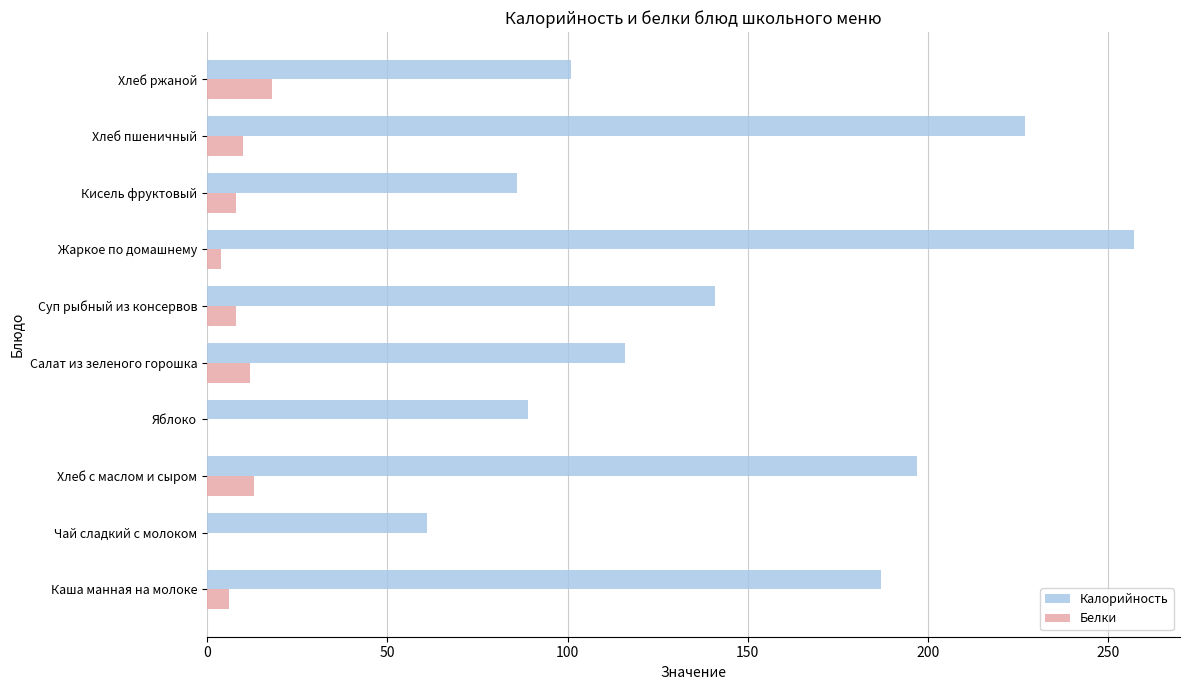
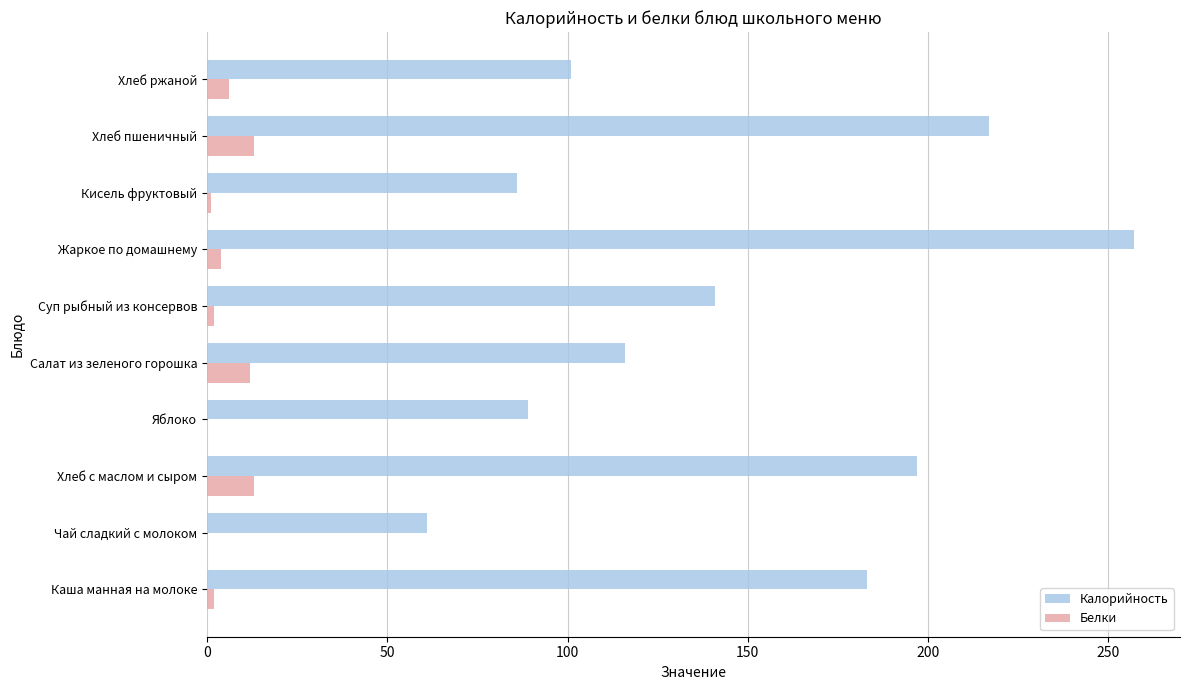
Белки, Хлеб ржаной: 18 -> 6
Калорийность, Хлеб пшеничный: 227 -> 217
Белки, Хлеб пшеничный: 10 -> 13
Белки, Кисель фруктовый: 8 -> 1
Белки, Суп рыбный из консервов: 8 -> 2
Калорийность, Каша манная на молоке: 187 -> 183
Белки, Каша манная на молоке: 6 -> 2
